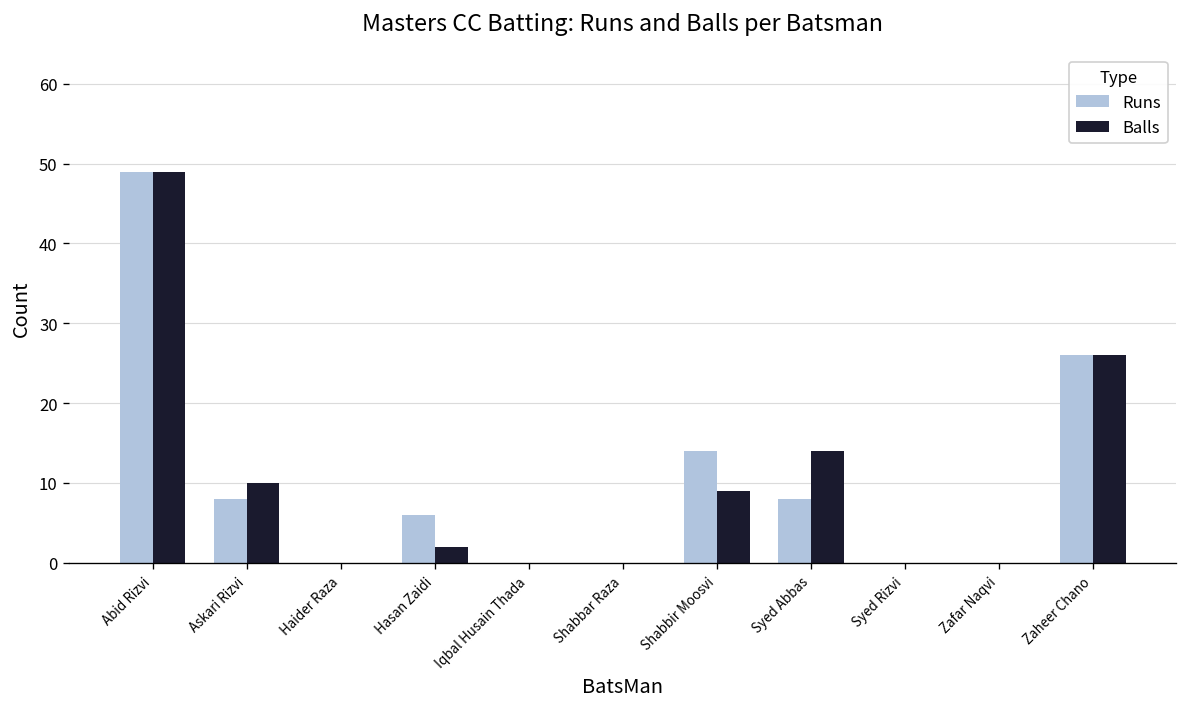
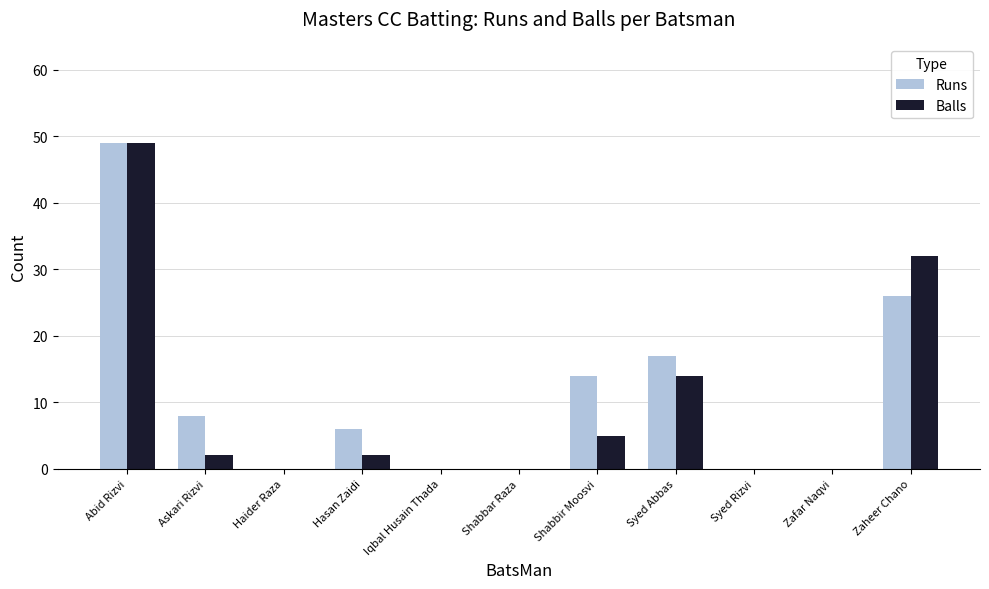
Balls, Askari Rizvi: 10 -> 2
Balls, Shabbir Moosvi: 9 -> 5
Runs, Syed Abbas: 8 -> 17
Balls, Zaheer Chano: 26 -> 32
